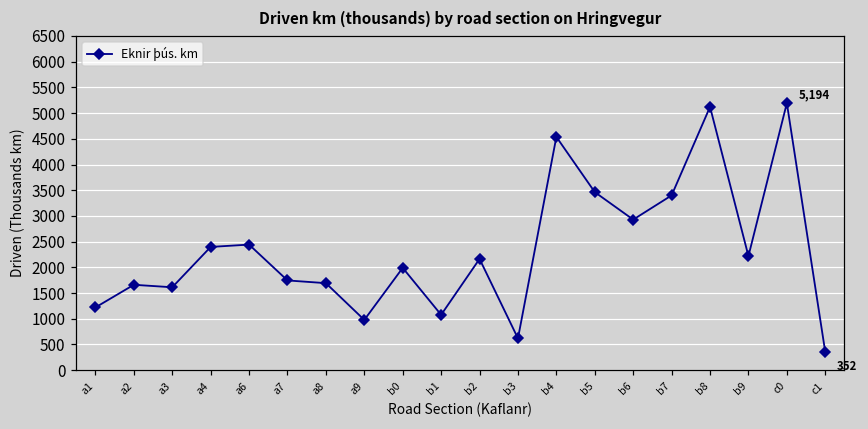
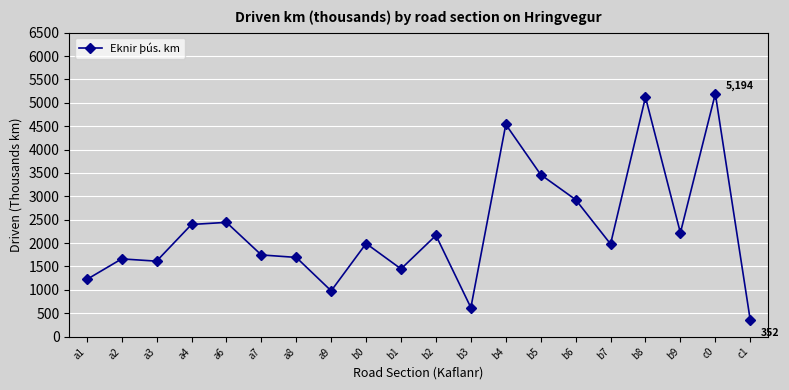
b1: 1100 -> 1400
b7: 3400 -> 2000
